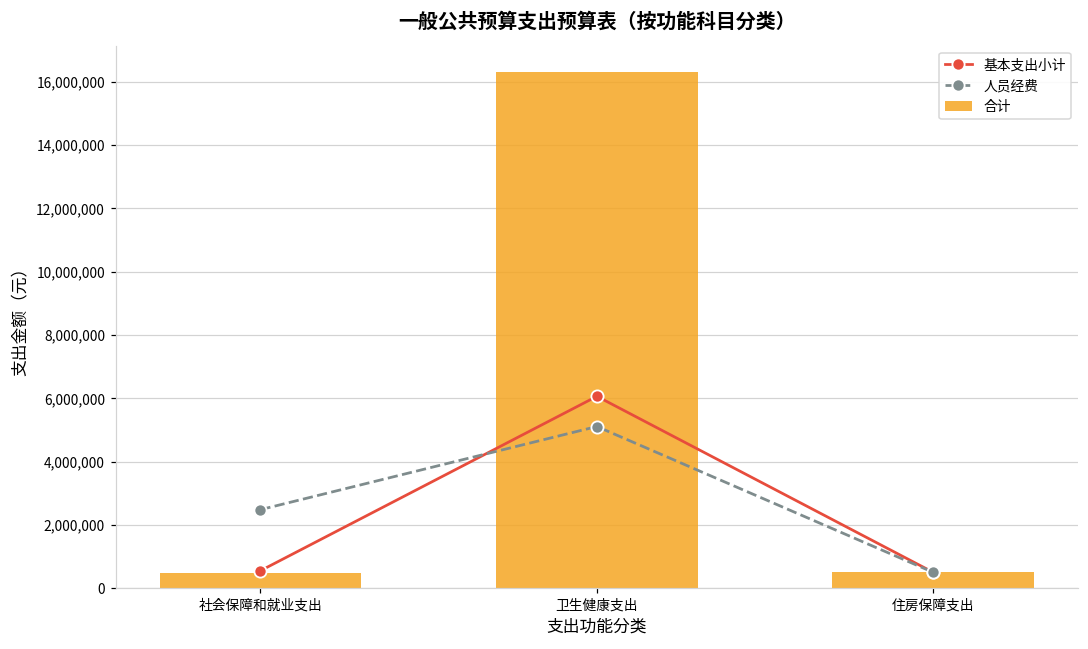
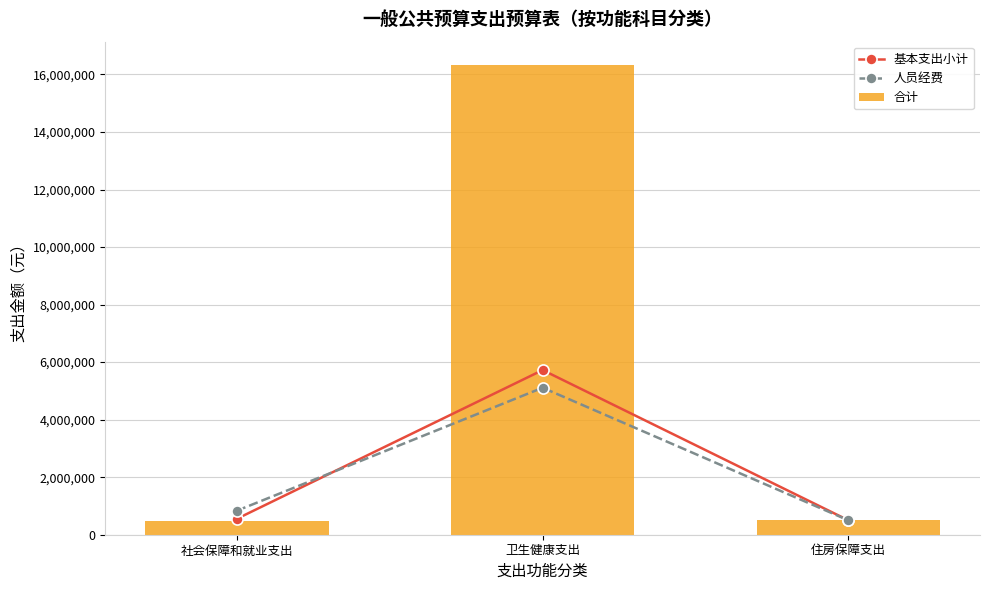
人员经费, 社会保障和就业支出: 2,500,000 -> 800,000
基本支出小计, 卫生健康支出: 6,100,000 -> 5,700,000
